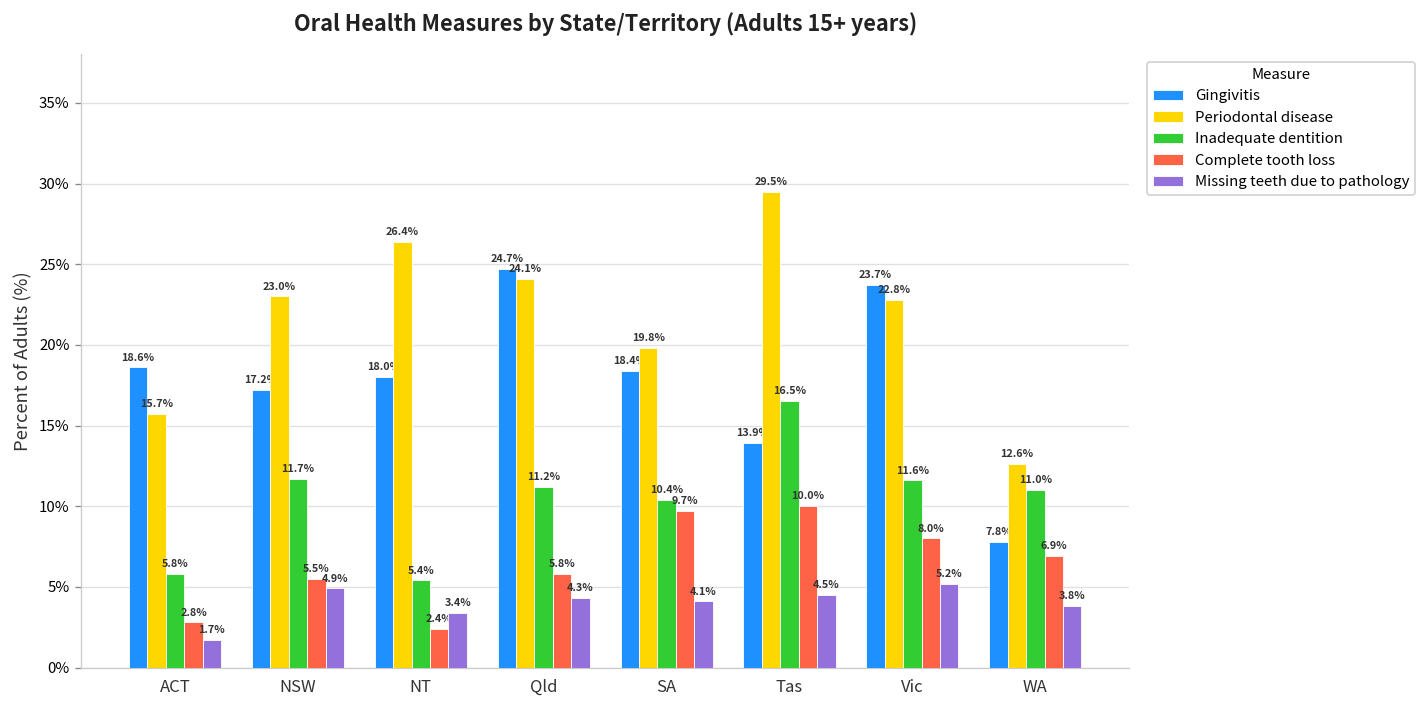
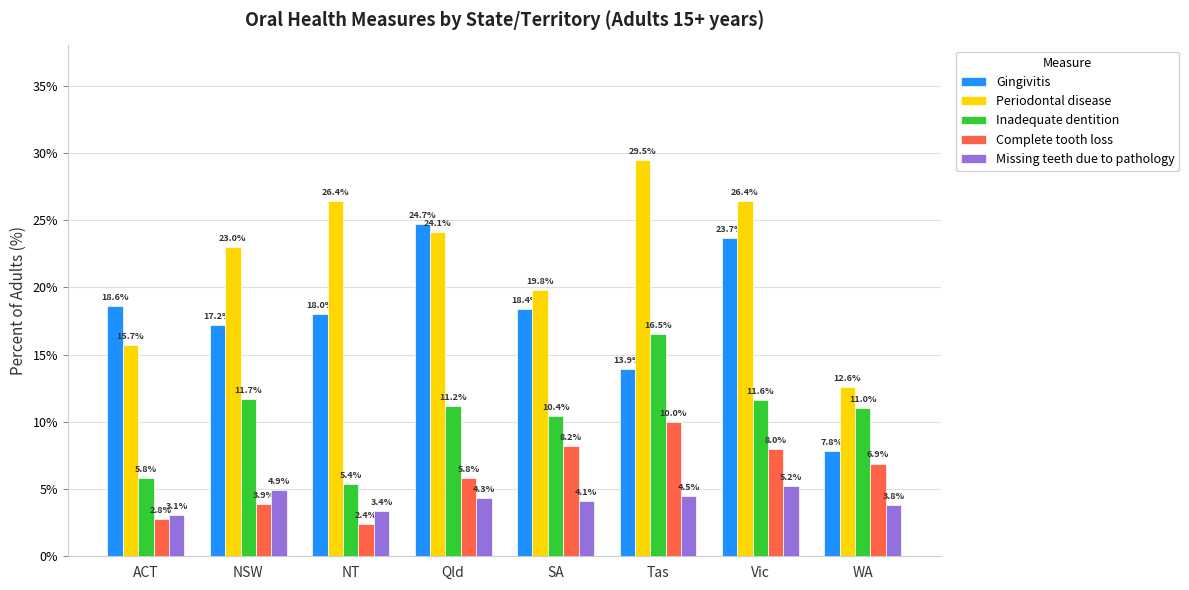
Missing teeth due to pathology, ACT: 1.7% -> 3.1%
Complete tooth loss, NSW: 5.5% -> 3.9%
Complete tooth loss, SA: 9.7% -> 8.2%
Periodontal disease, Vic: 22.8% -> 26.4%
